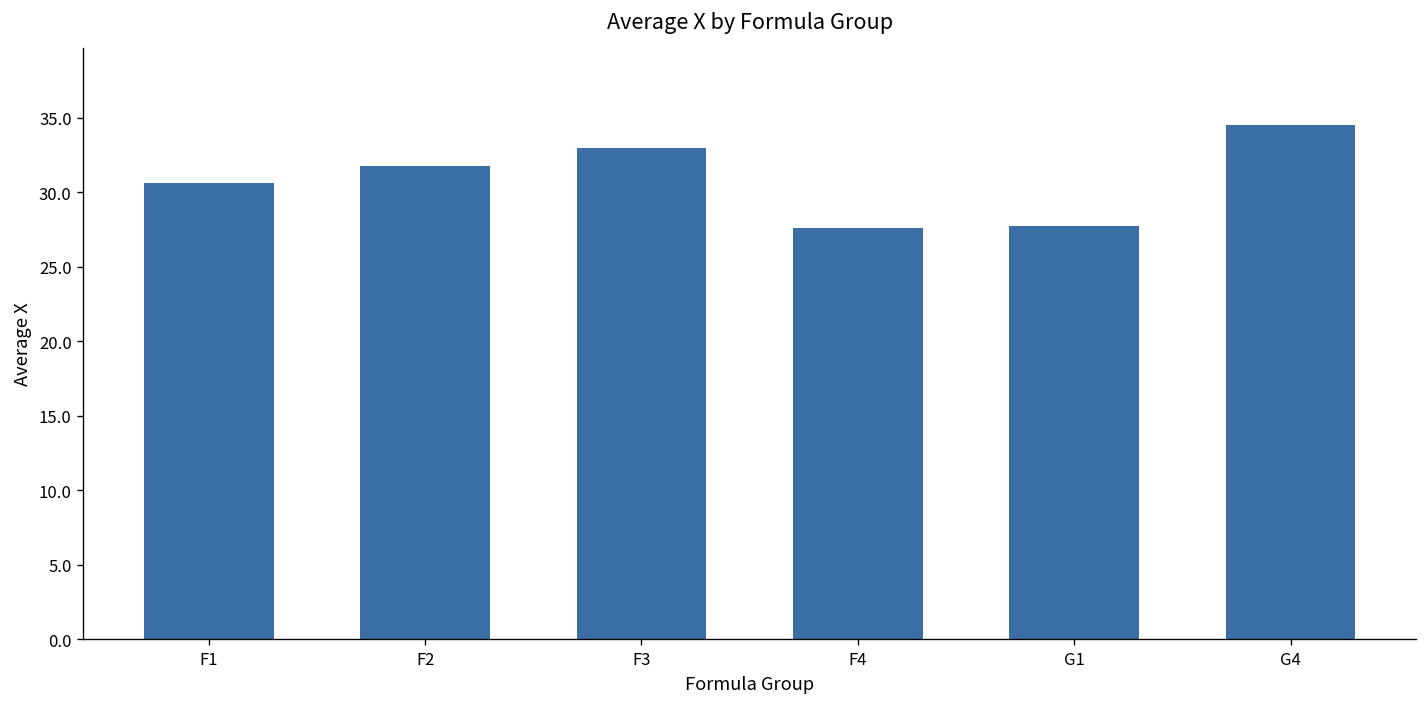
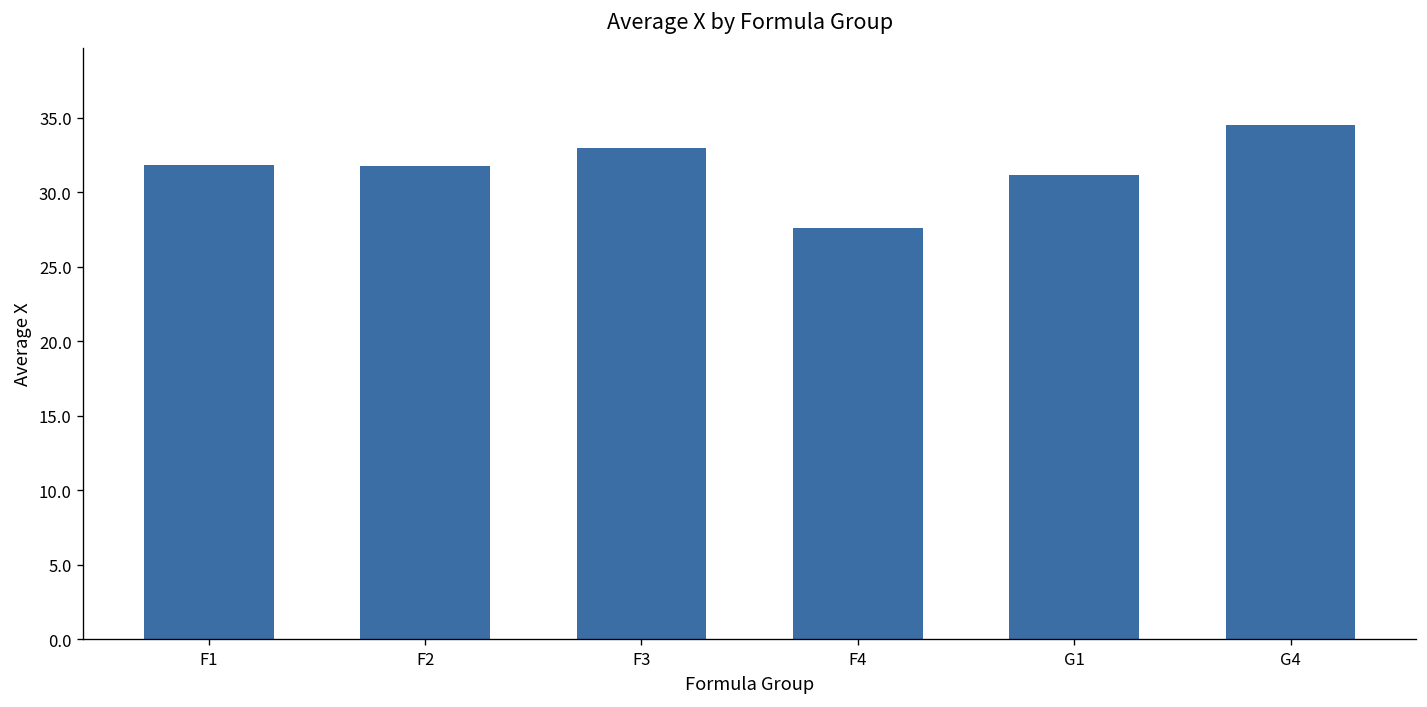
F1: 30.7 -> 31.9
G1: 27.7 -> 31.2
